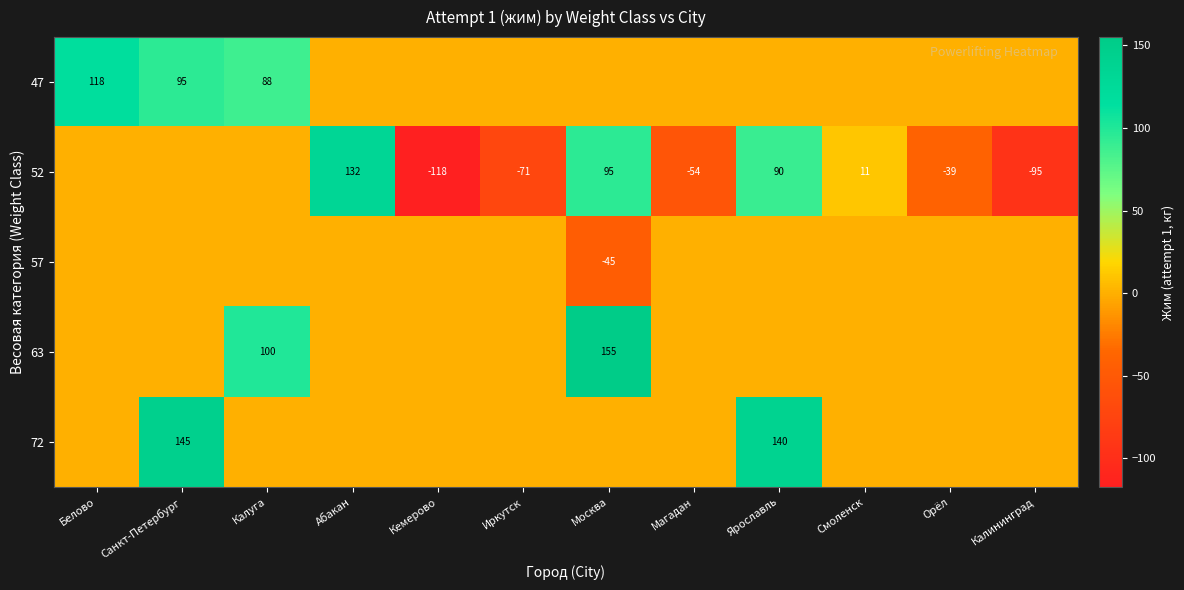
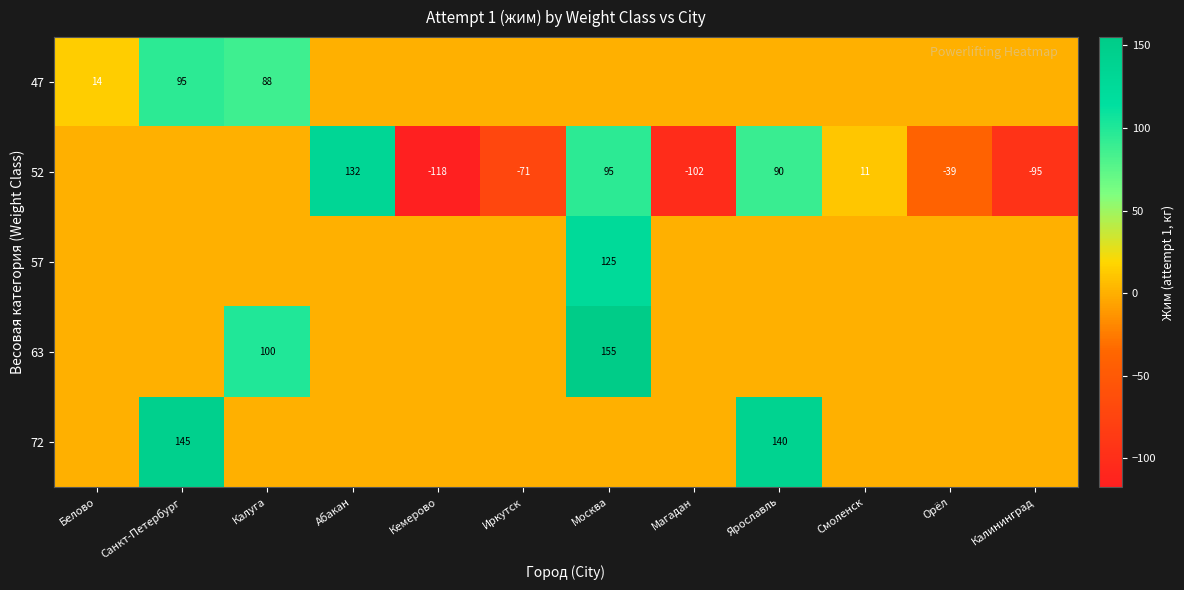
47, Белово: 118 -> 14
52, Магадан: -54 -> -102
57, Москва: -45 -> 125
